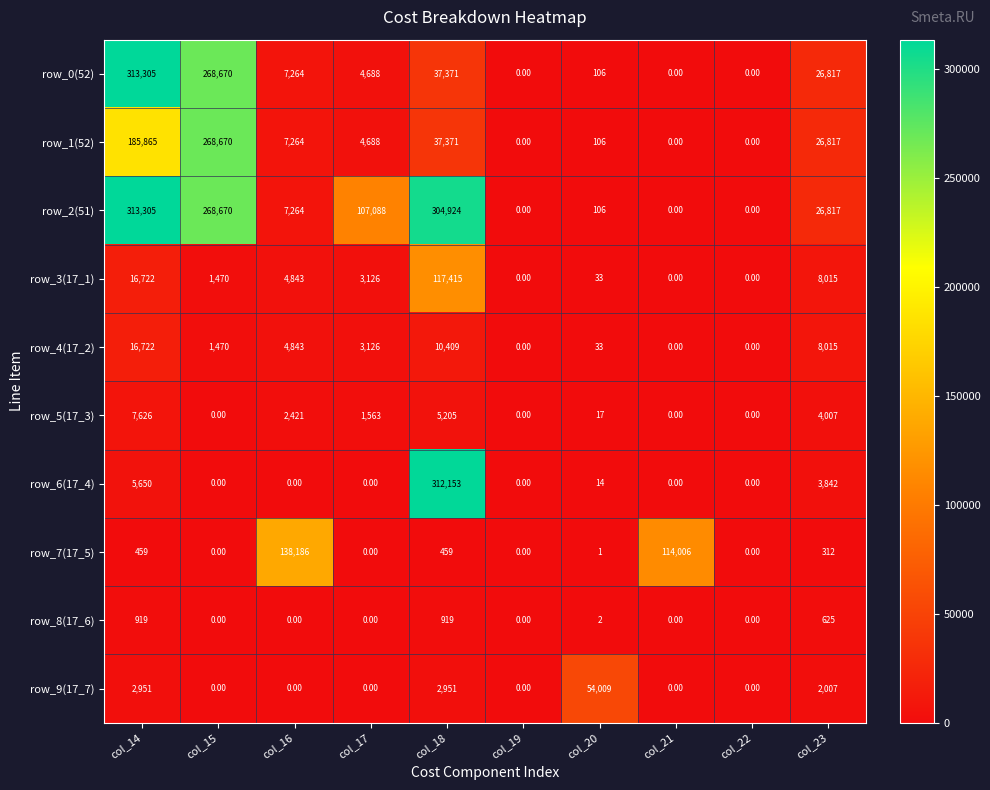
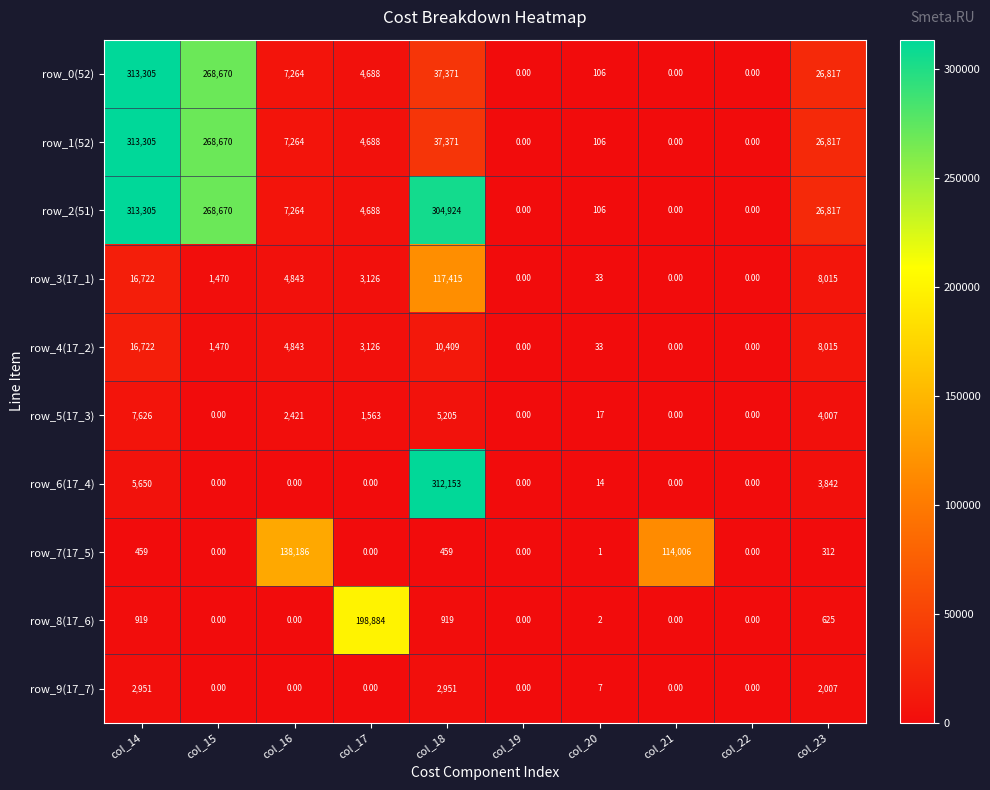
row_1(52), col_14: 185,865 -> 313,305
row_2(51), col_17: 107,088 -> 4,688
row_8(17_6), col_17: 0.00 -> 198,884
row_9(17_7), col_20: 54,009 -> 7
